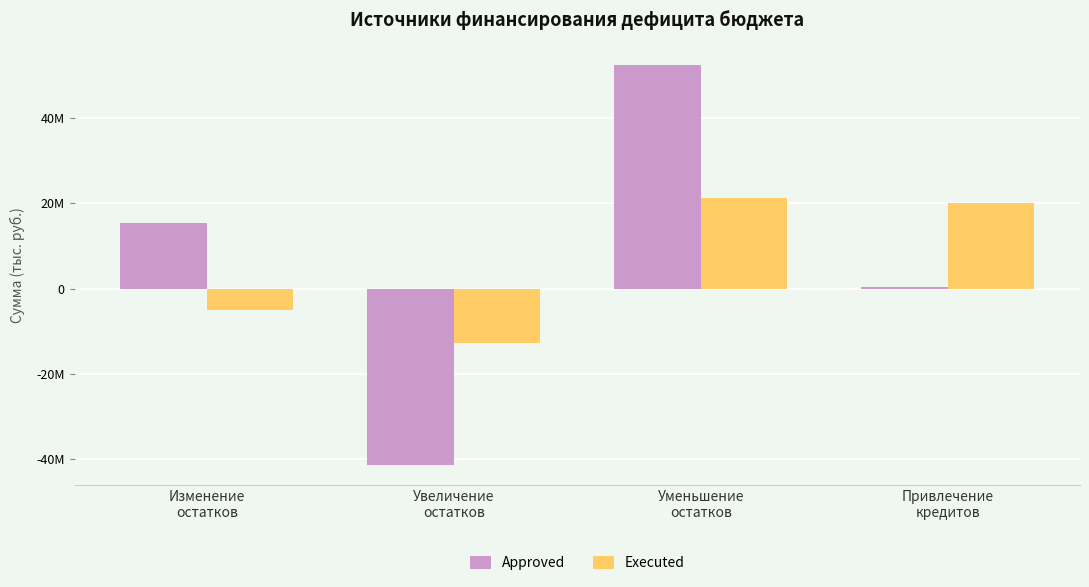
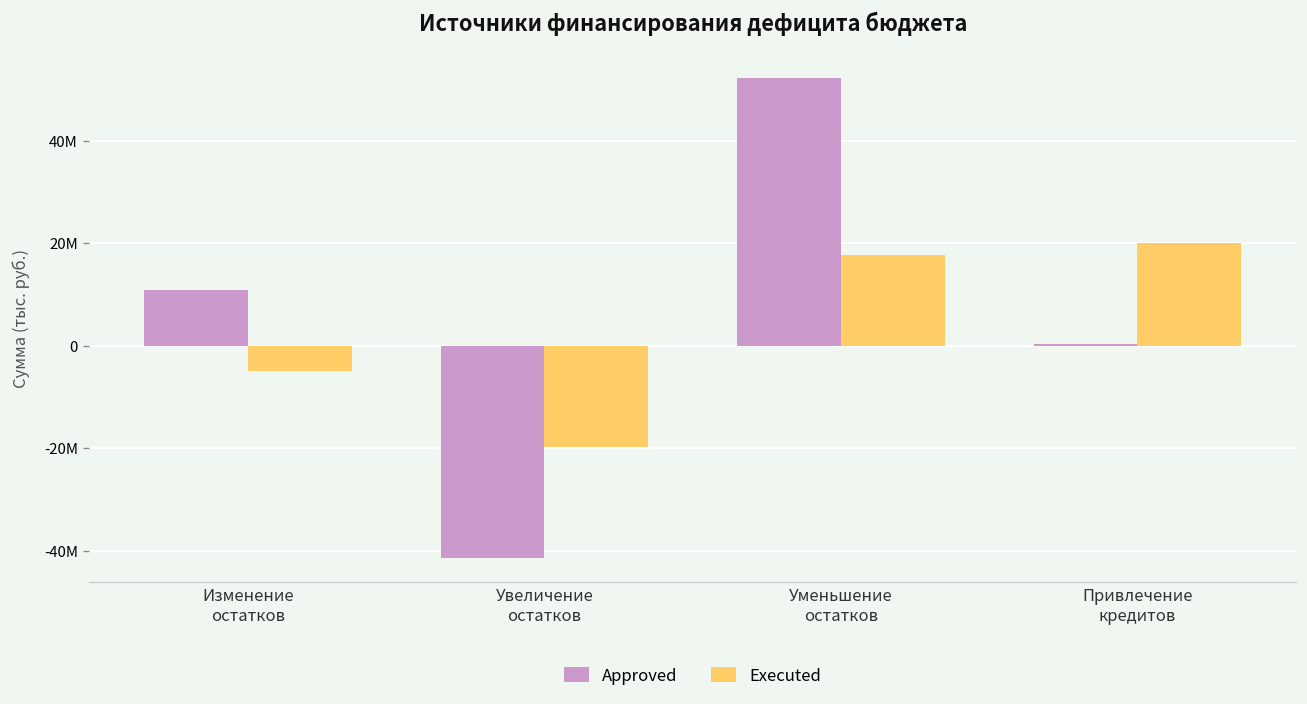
Approved, Изменение остатков: 15000000 -> 11000000
Executed, Увеличение остатков: -13000000 -> -20000000
Executed, Уменьшение остатков: 21000000 -> 18000000
